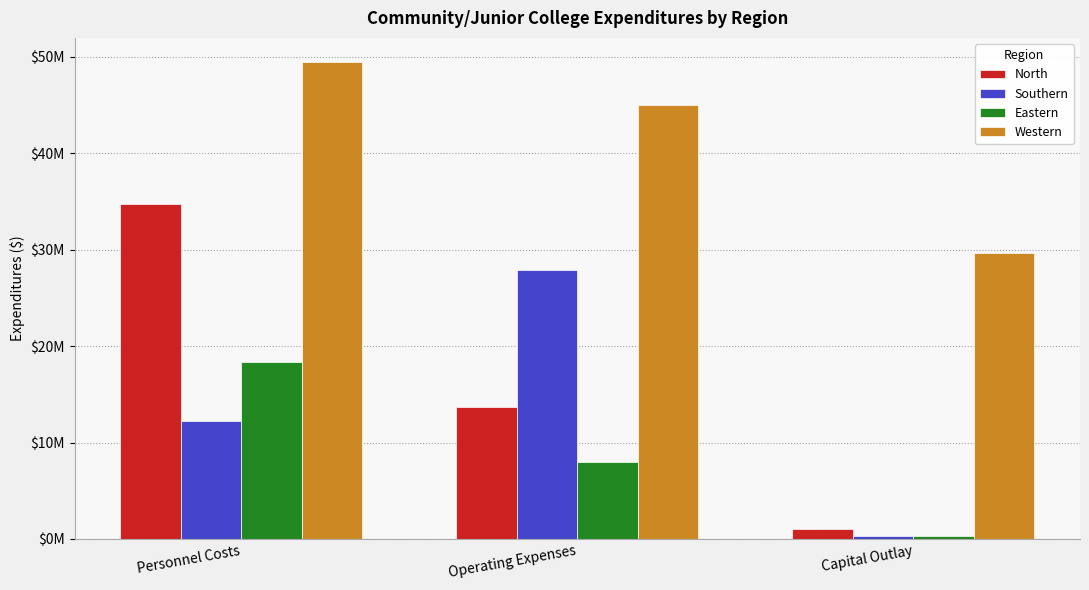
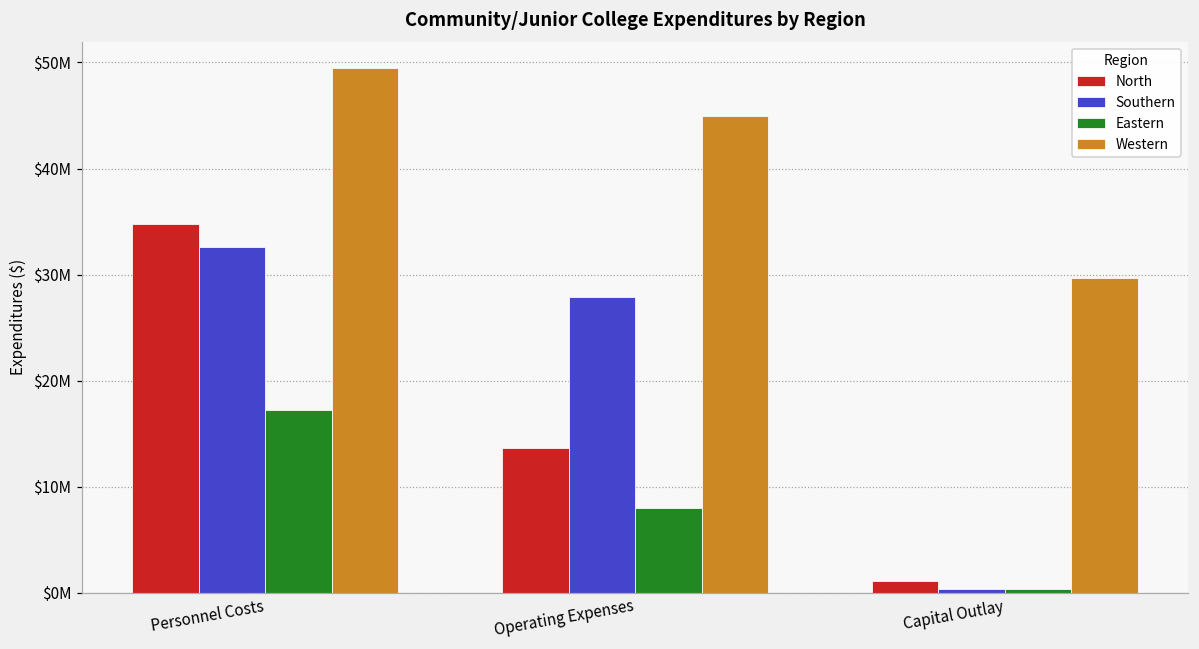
Southern, Personnel Costs: $12000000 -> $33000000
Eastern, Personnel Costs: $18000000 -> $17000000
